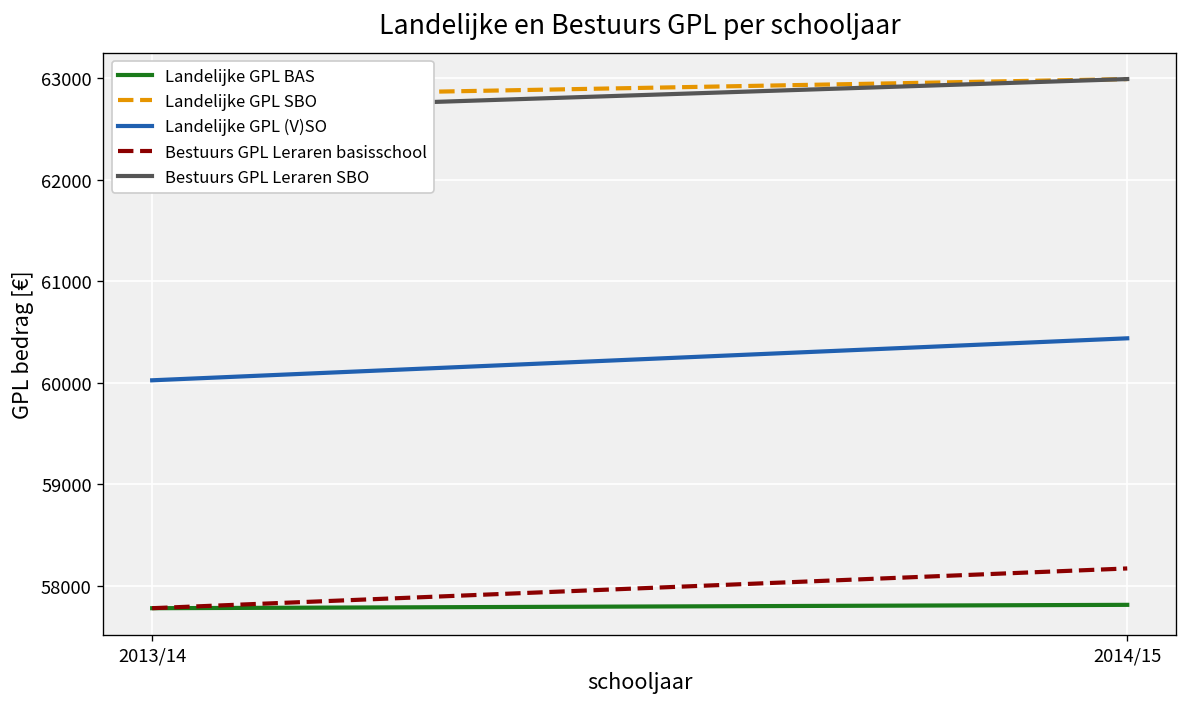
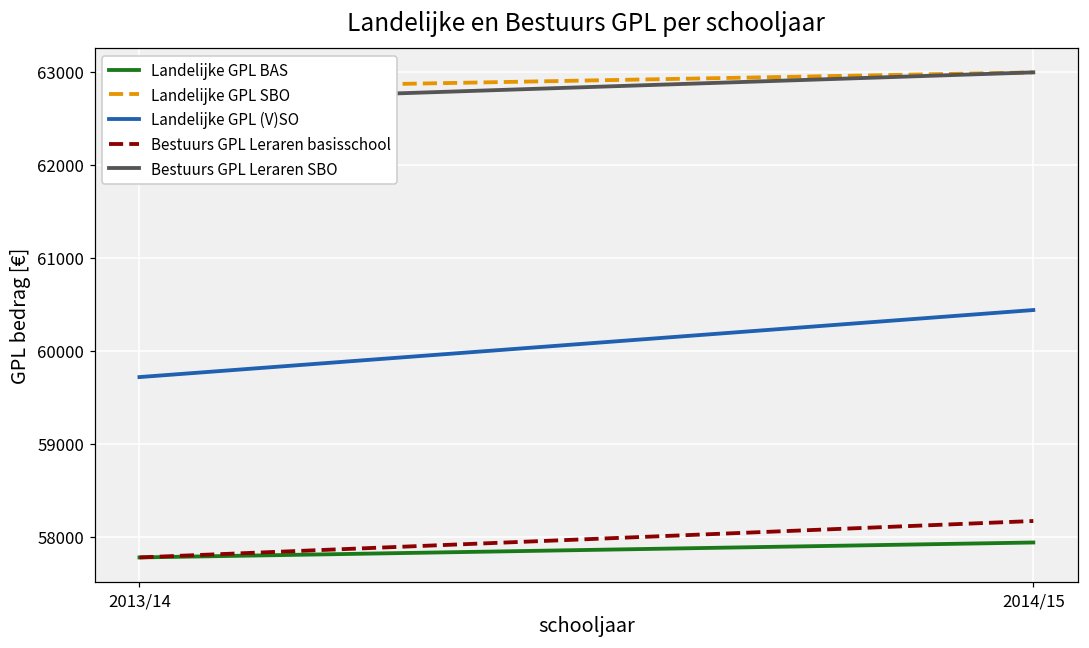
Landelijke GPL (V)SO, 2013/14: 60000 -> 59700
Landelijke GPL BAS, 2014/15: 57800 -> 57900
